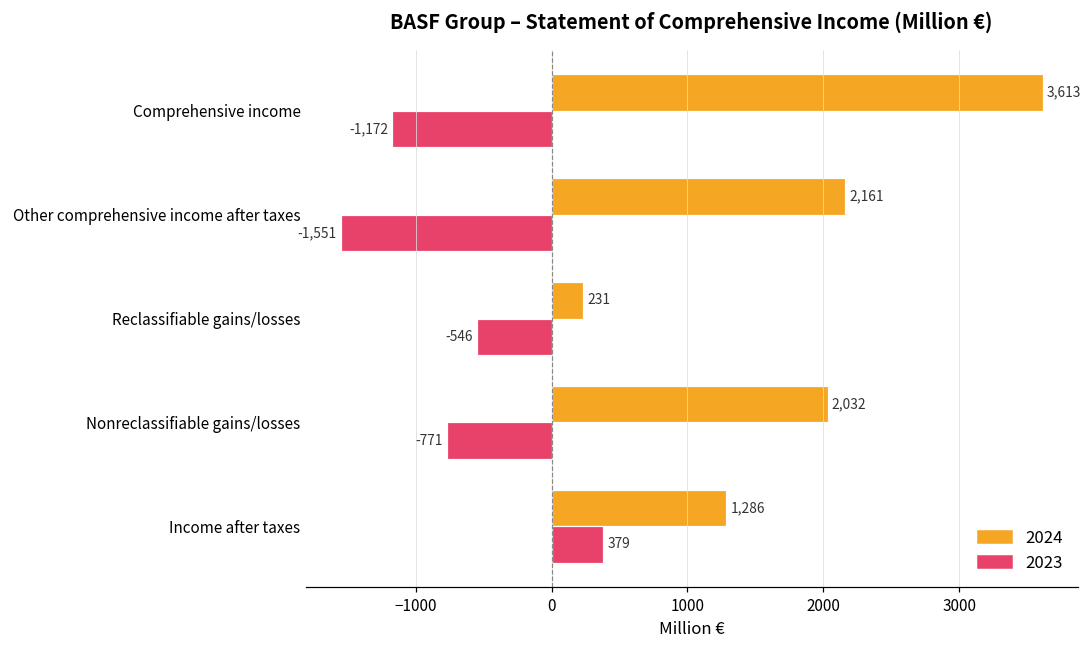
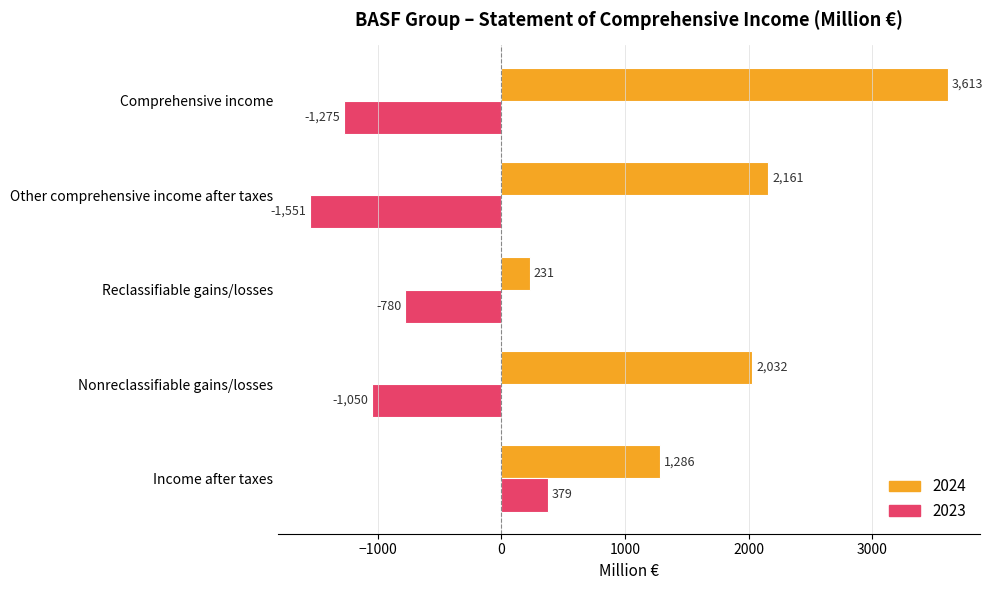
2023, Comprehensive income: -1,172 -> -1,275
2023, Reclassifiable gains/losses: -546 -> -780
2023, Nonreclassifiable gains/losses: -771 -> -1,050
